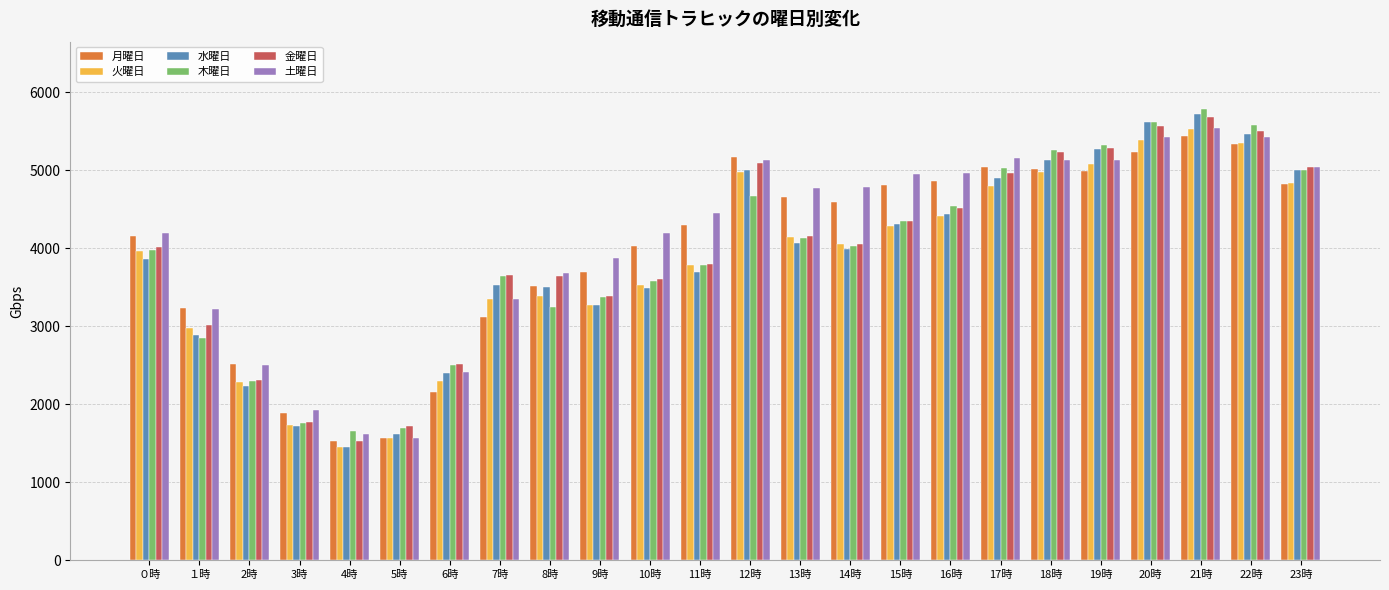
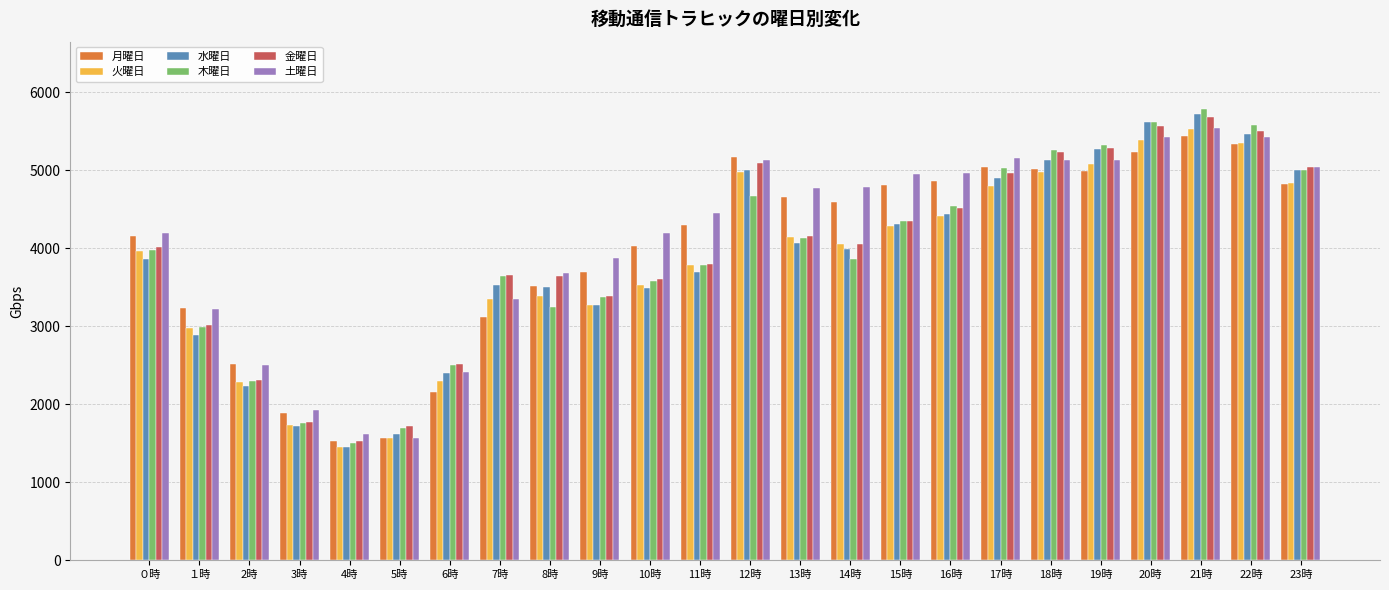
木曜日, １時: 2800 -> 3000
木曜日, 4時: 1700 -> 1500
木曜日, 14時: 4000 -> 3900
